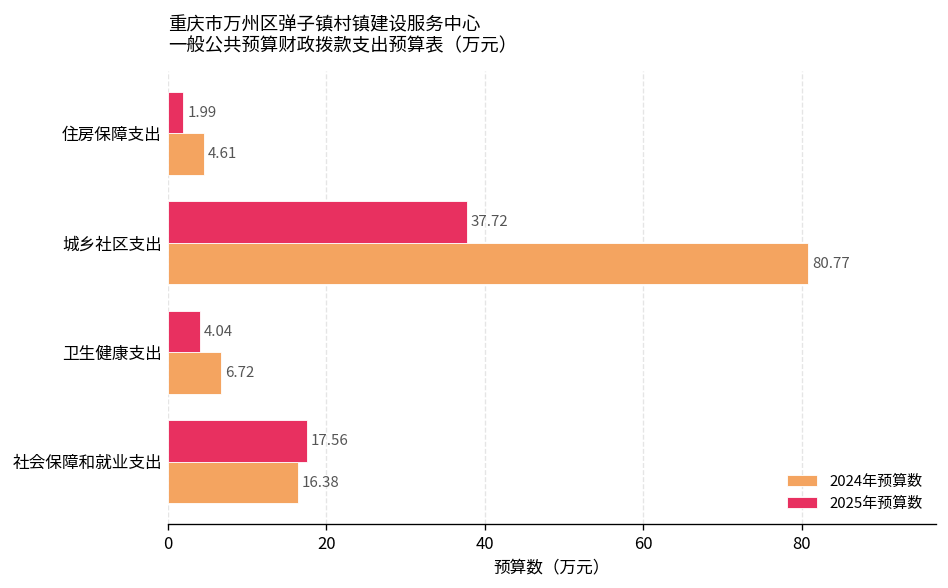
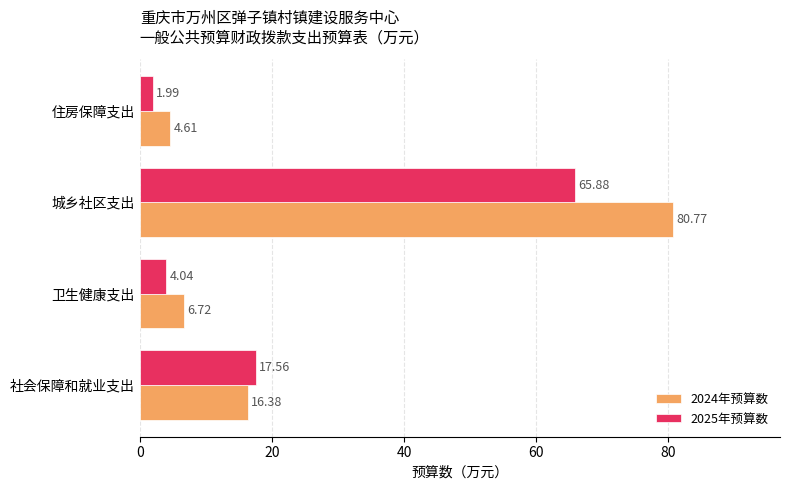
2025年预算数, 城乡社区支出: 37.72 -> 65.88
